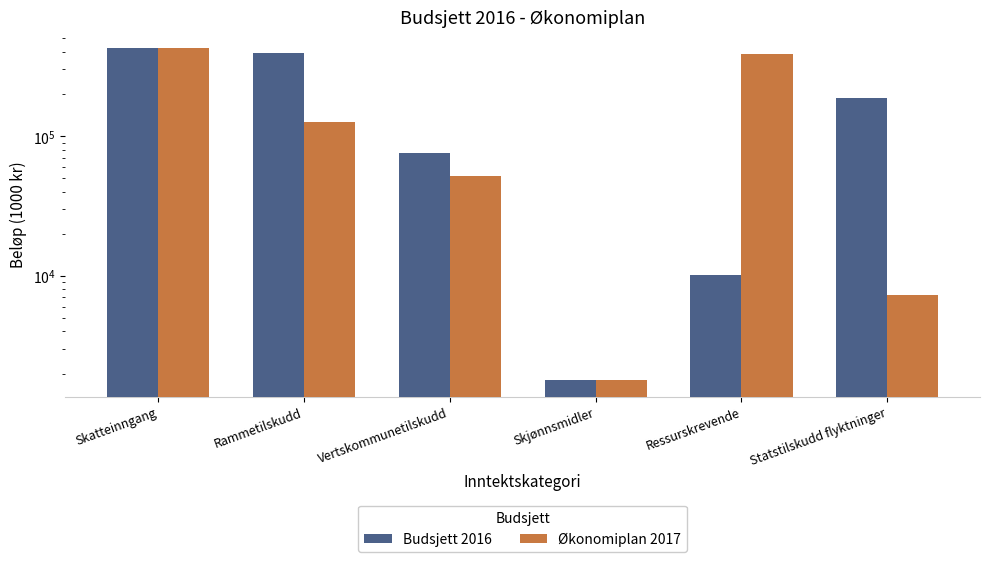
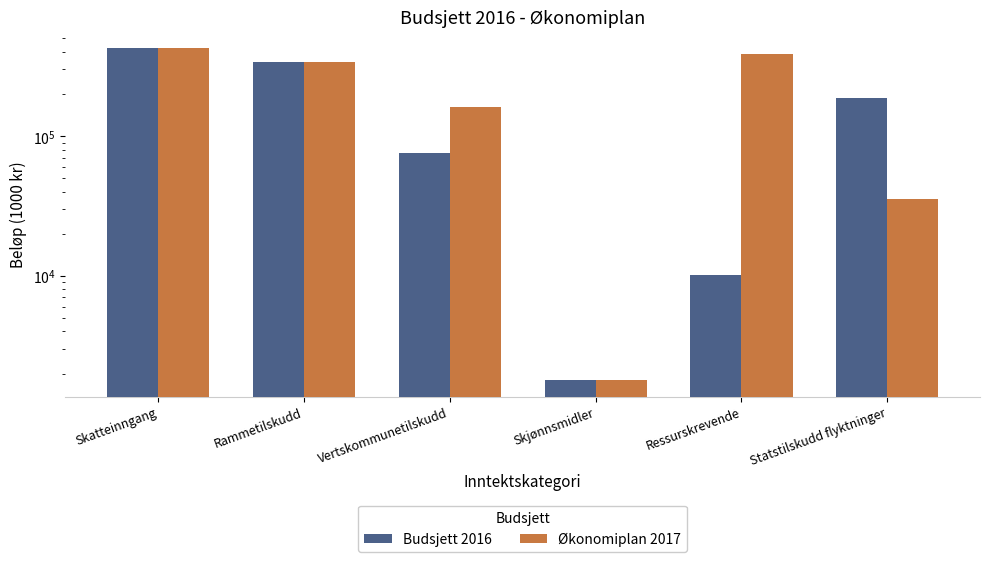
Budsjett 2016, Rammetilskudd: 390000 -> 340000
Økonomiplan 2017, Rammetilskudd: 130000 -> 340000
Økonomiplan 2017, Vertskommunetilskudd: 52000 -> 160000
Økonomiplan 2017, Statstilskudd flyktninger: 7000 -> 35000
